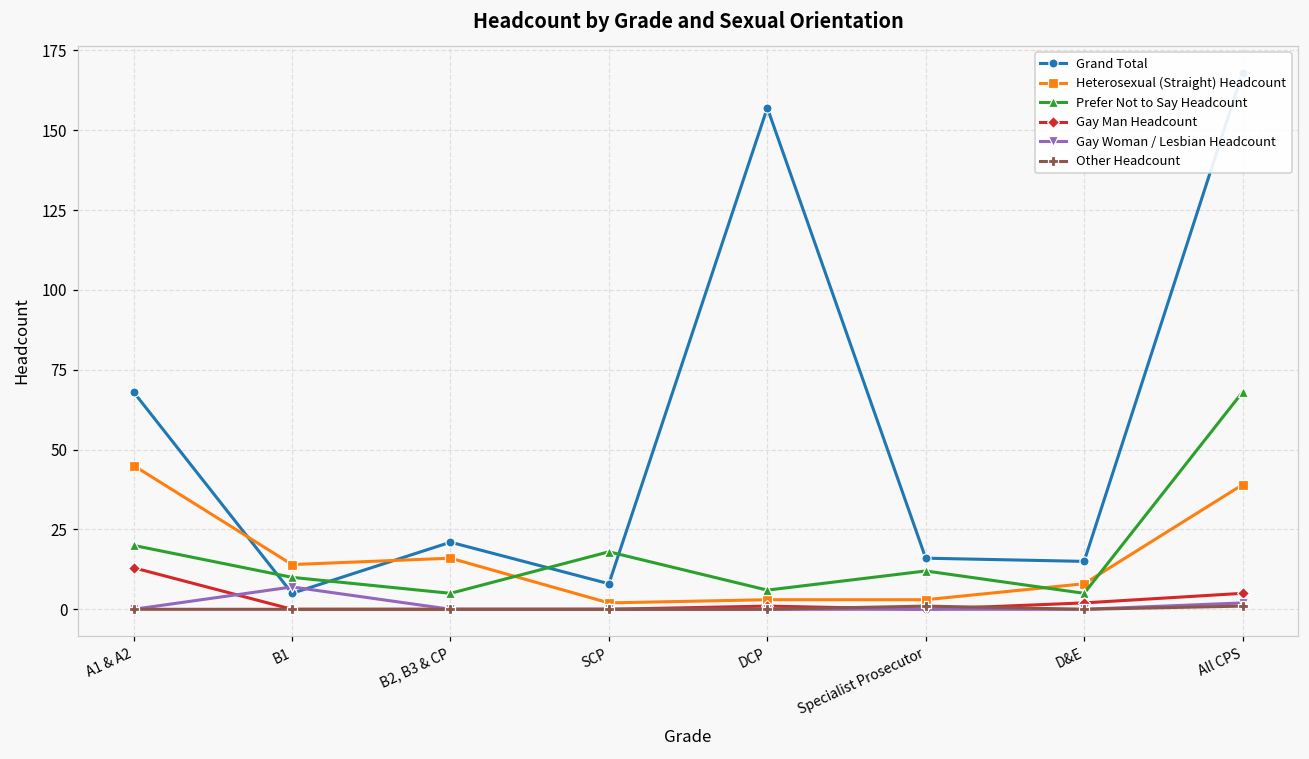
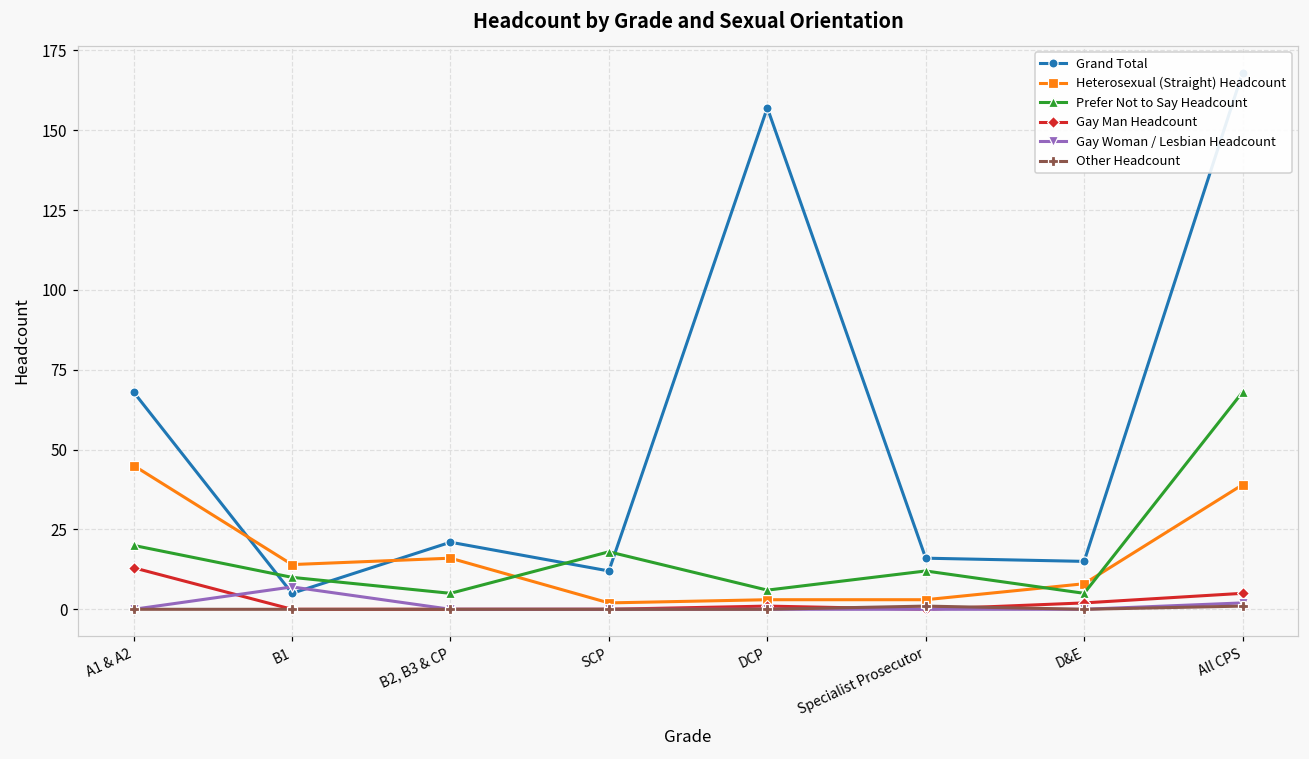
Grand Total, SCP: 8 -> 12
